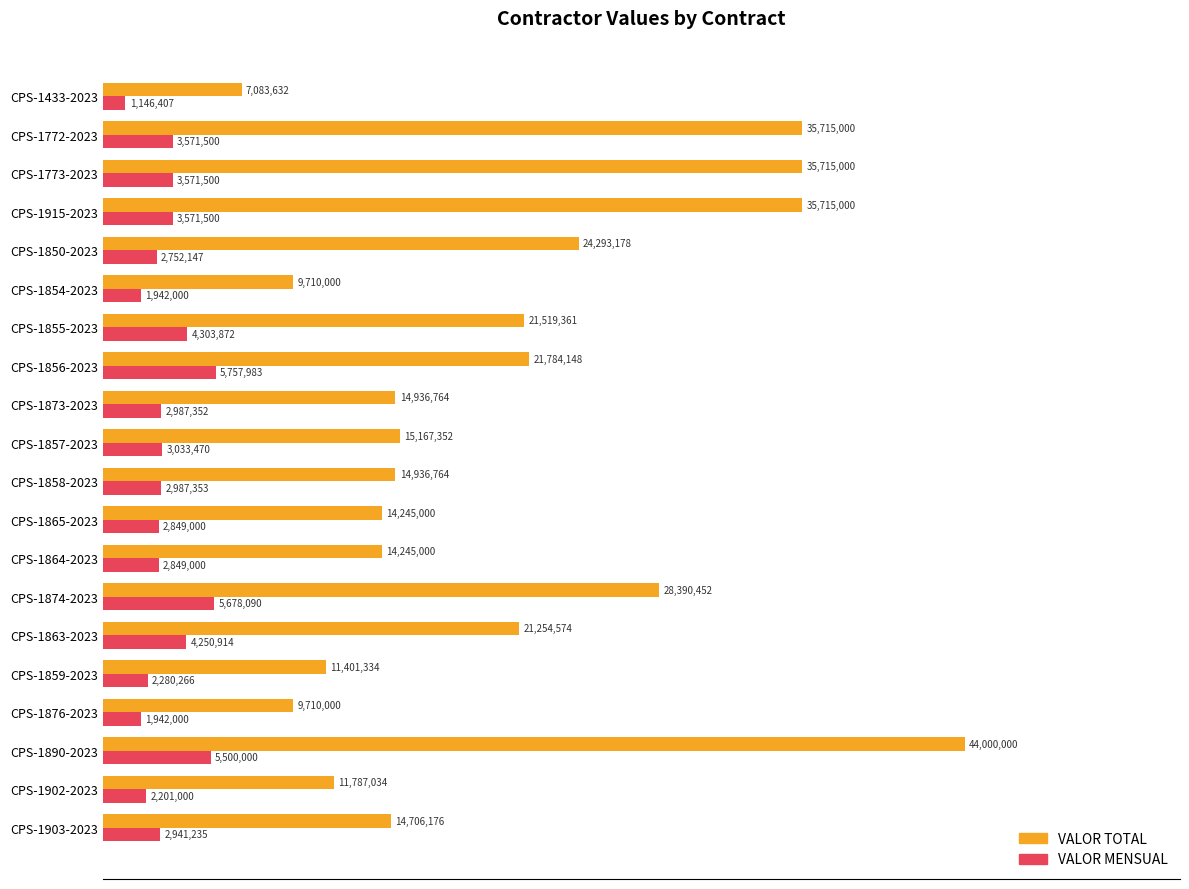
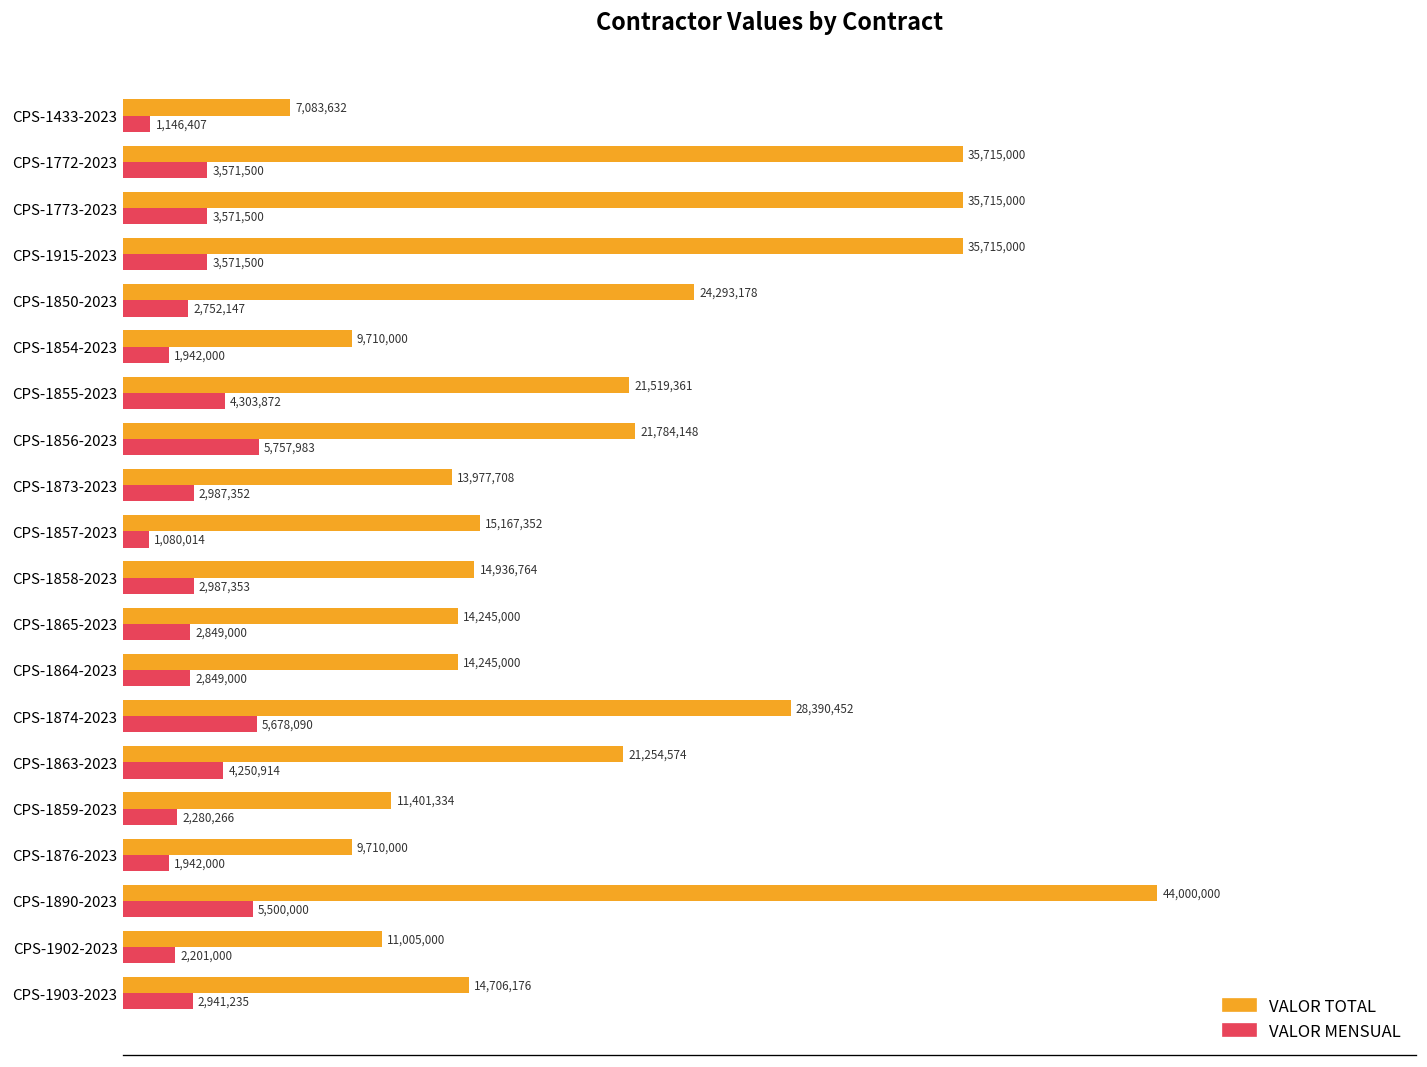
VALOR TOTAL, CPS-1873-2023: 14,936,764 -> 13,977,708
VALOR MENSUAL, CPS-1857-2023: 3,033,470 -> 1,080,014
VALOR TOTAL, CPS-1902-2023: 11,787,034 -> 11,005,000
